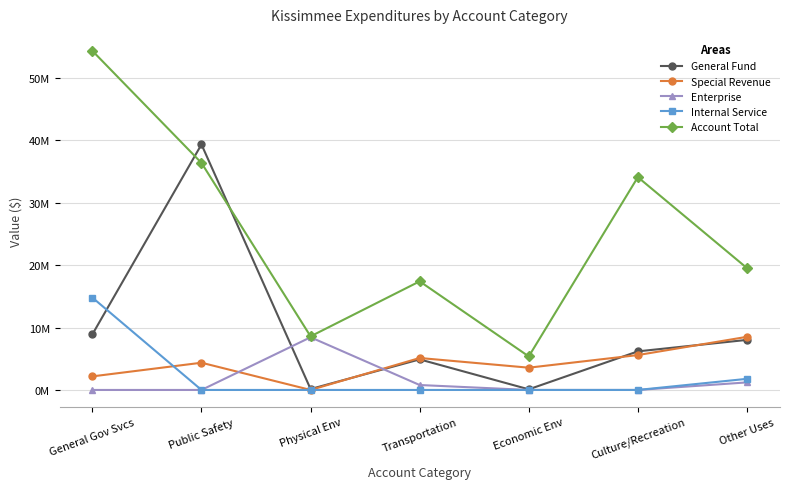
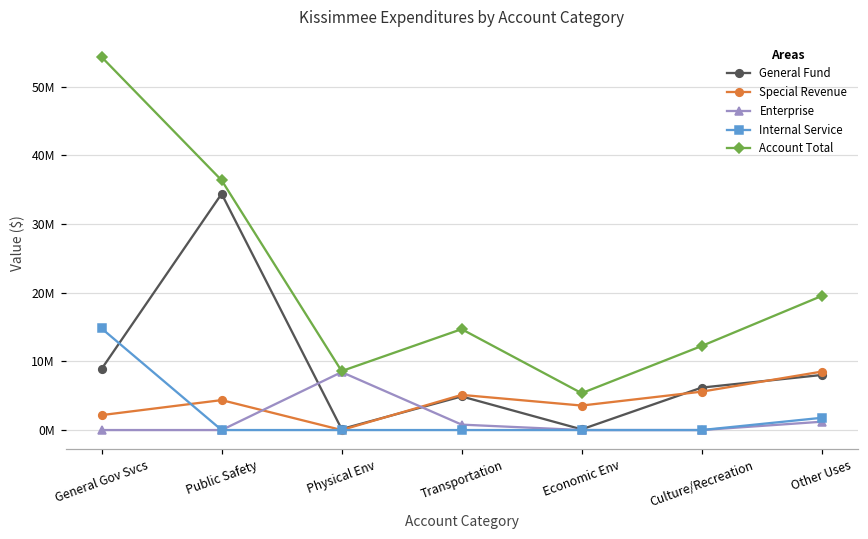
General Fund, Public Safety: 39000000 -> 34000000
Account Total, Transportation: 17000000 -> 15000000
Account Total, Culture/Recreation: 34000000 -> 12000000
